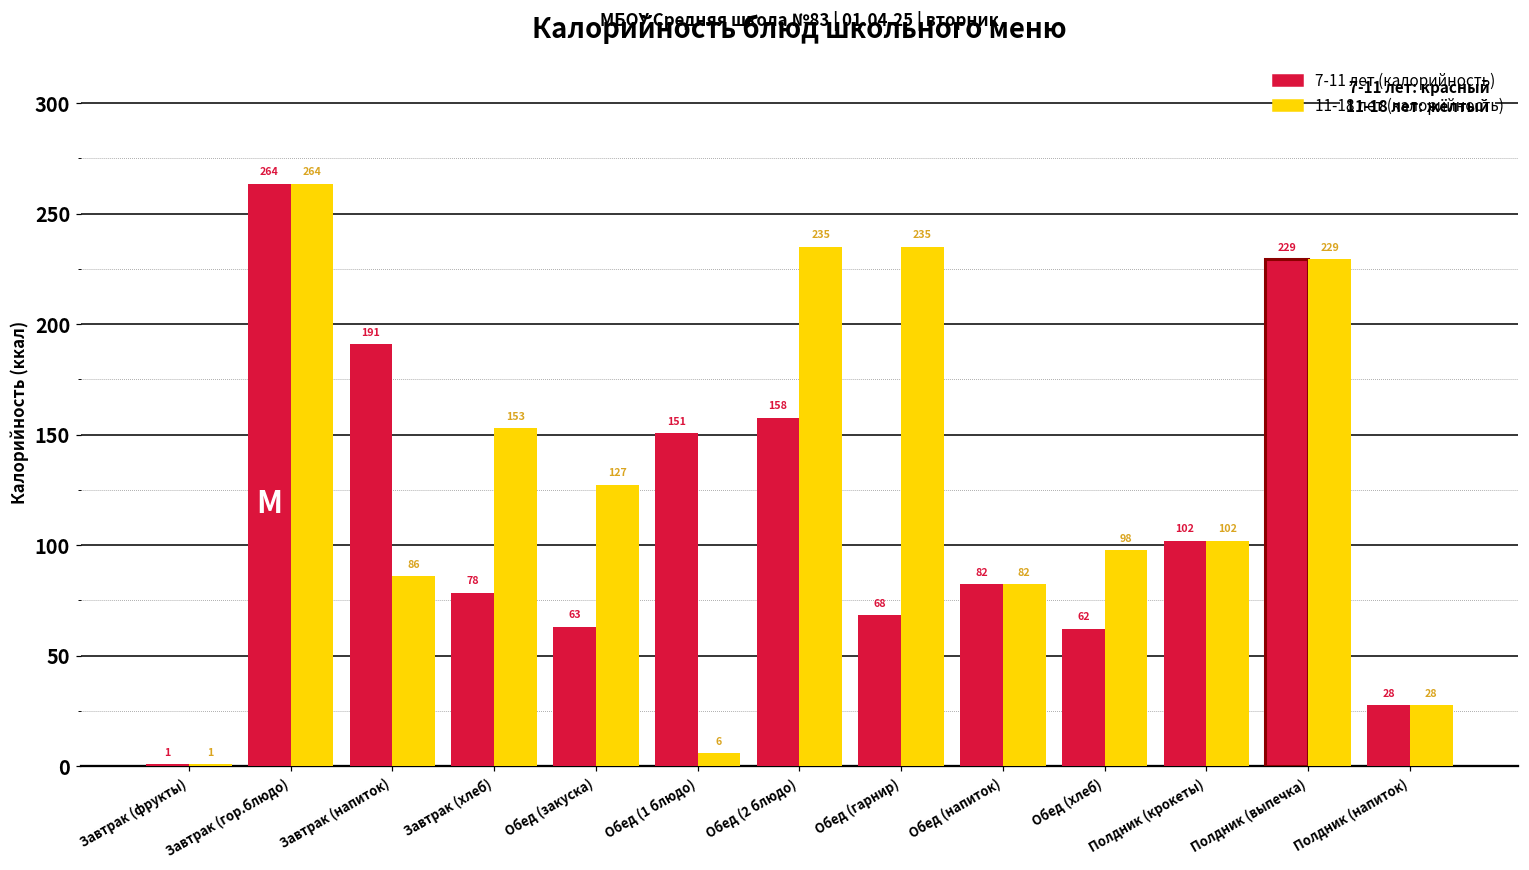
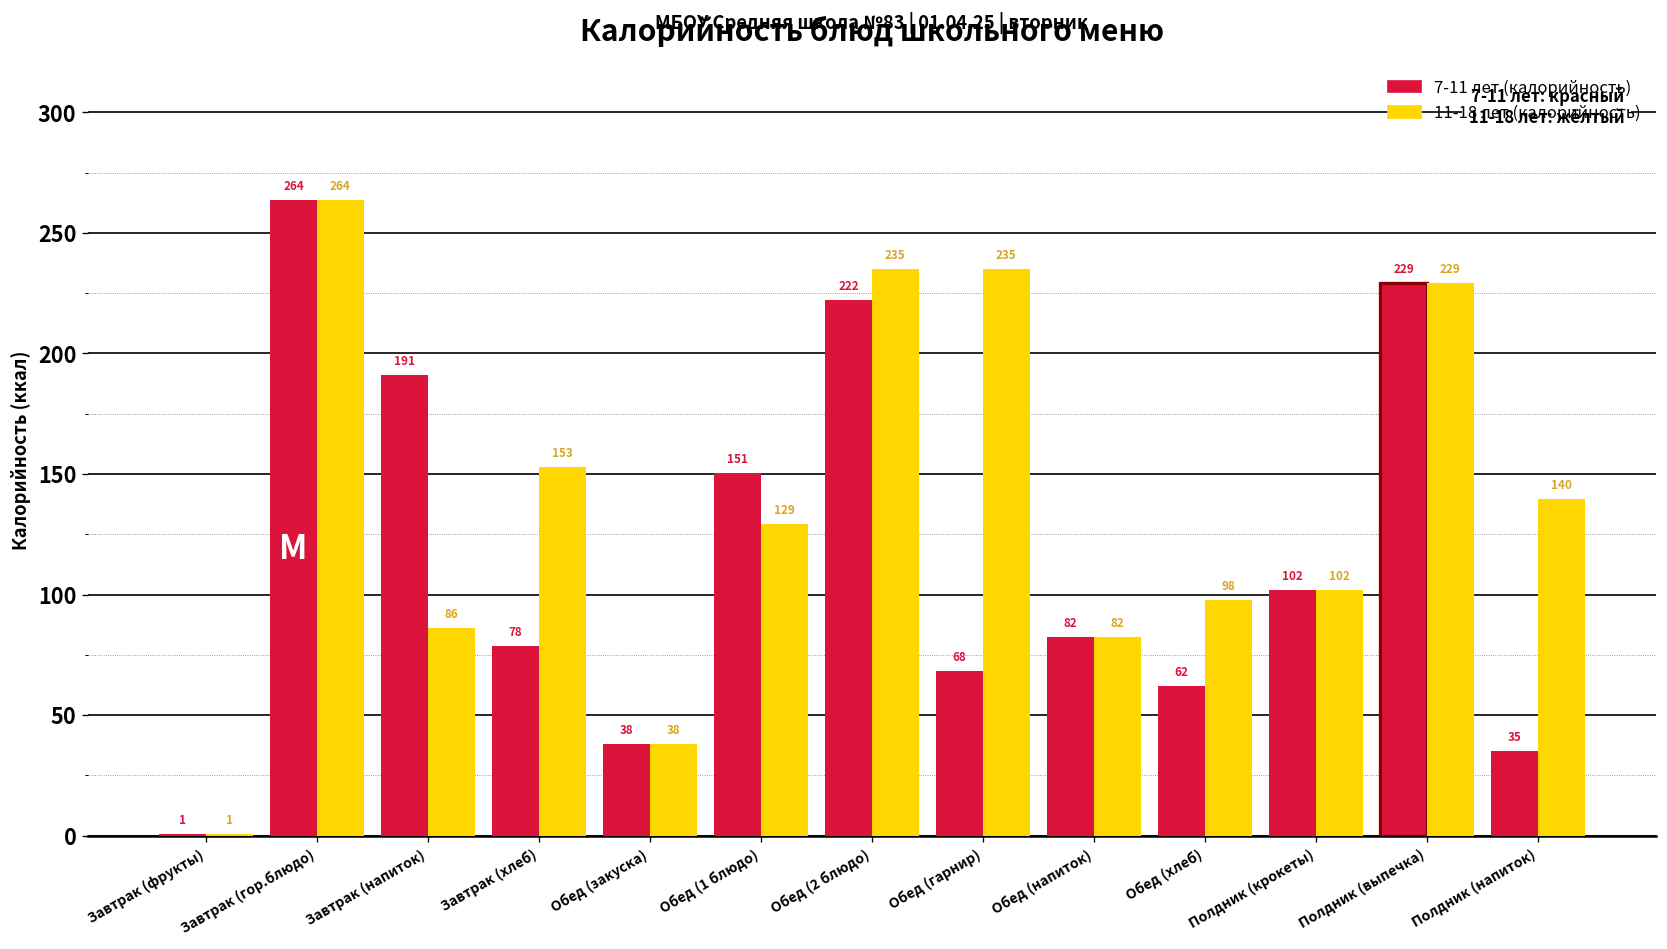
7-11 лет (калорийность), Обед (закуска): 63 -> 38
11-18 лет (калорийность), Обед (закуска): 127 -> 38
11-18 лет (калорийность), Обед (1 блюдо): 6 -> 129
7-11 лет (калорийность), Обед (2 блюдо): 158 -> 222
7-11 лет (калорийность), Полдник (напиток): 28 -> 35
11-18 лет (калорийность), Полдник (напиток): 28 -> 140
